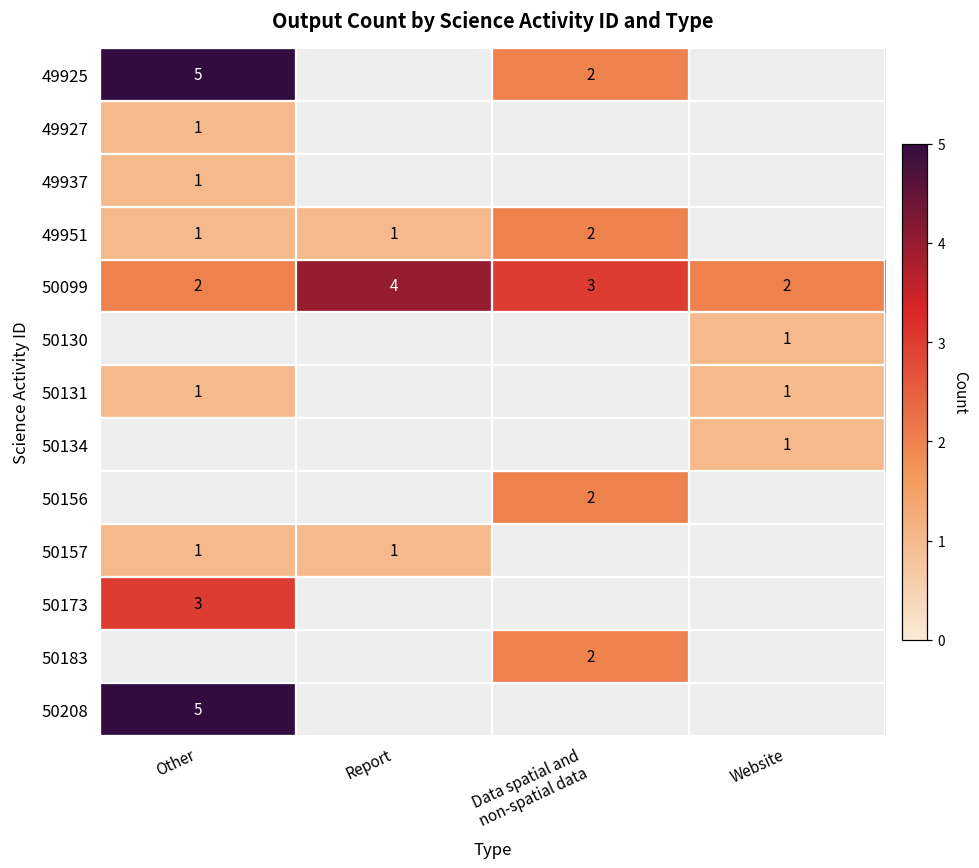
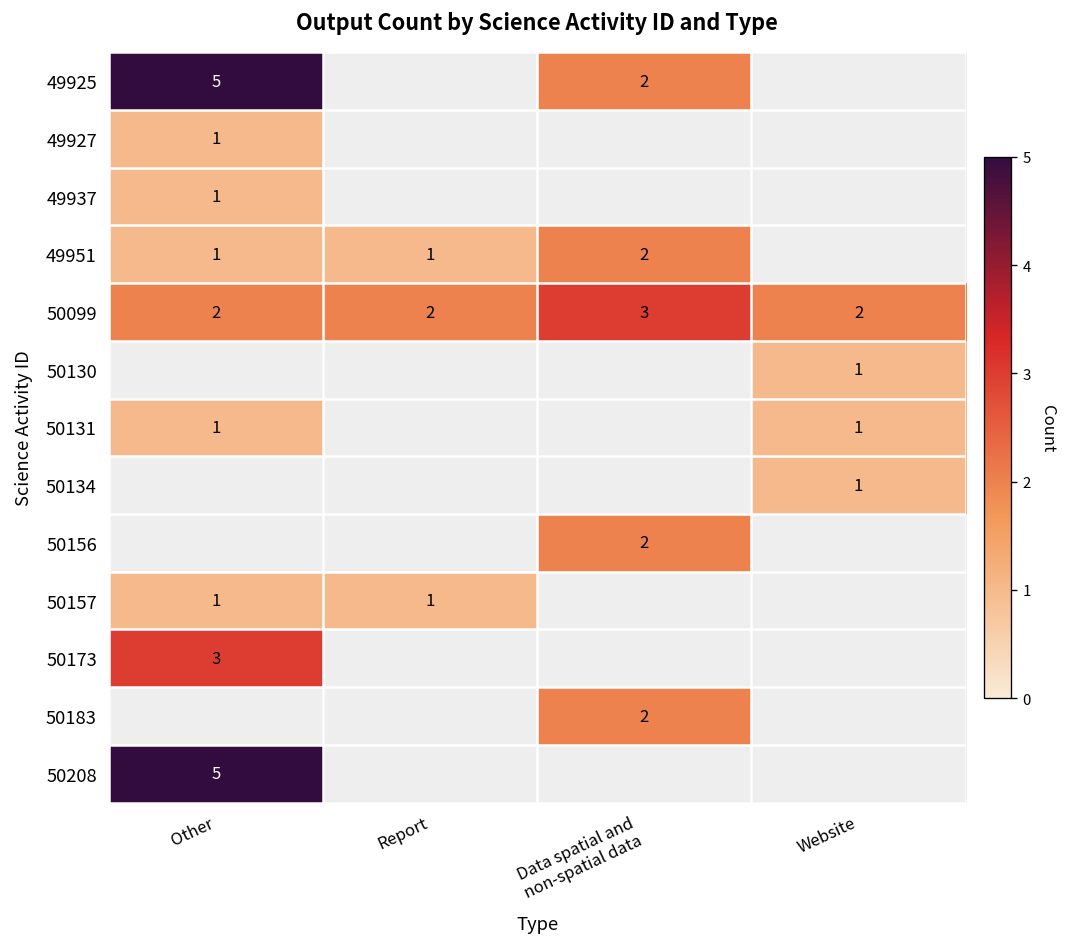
50099, Report: 4 -> 2
